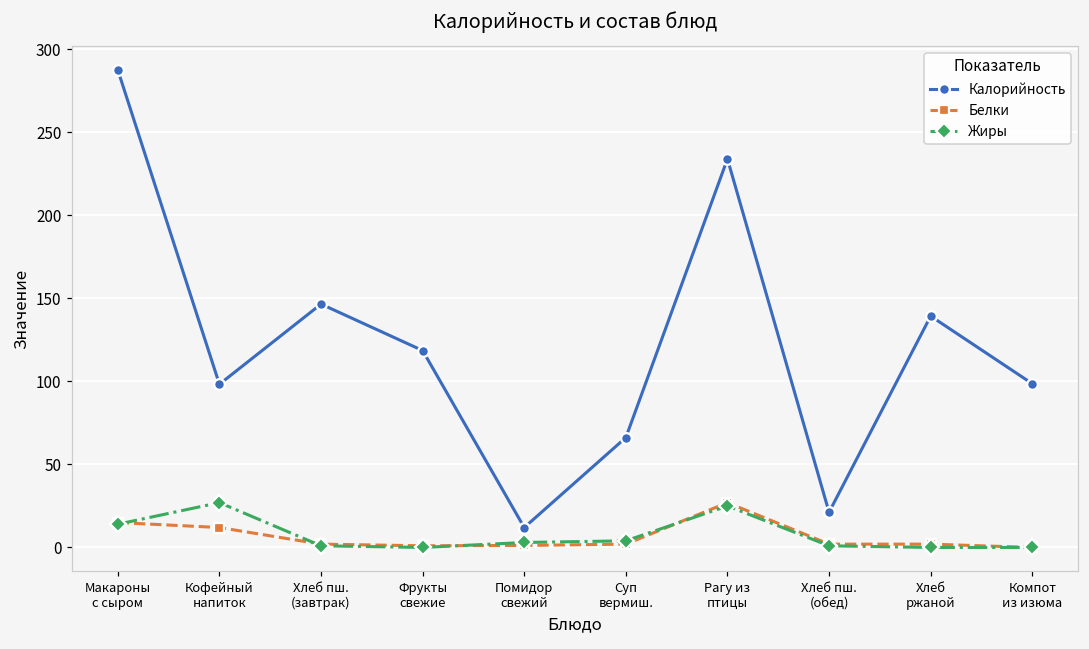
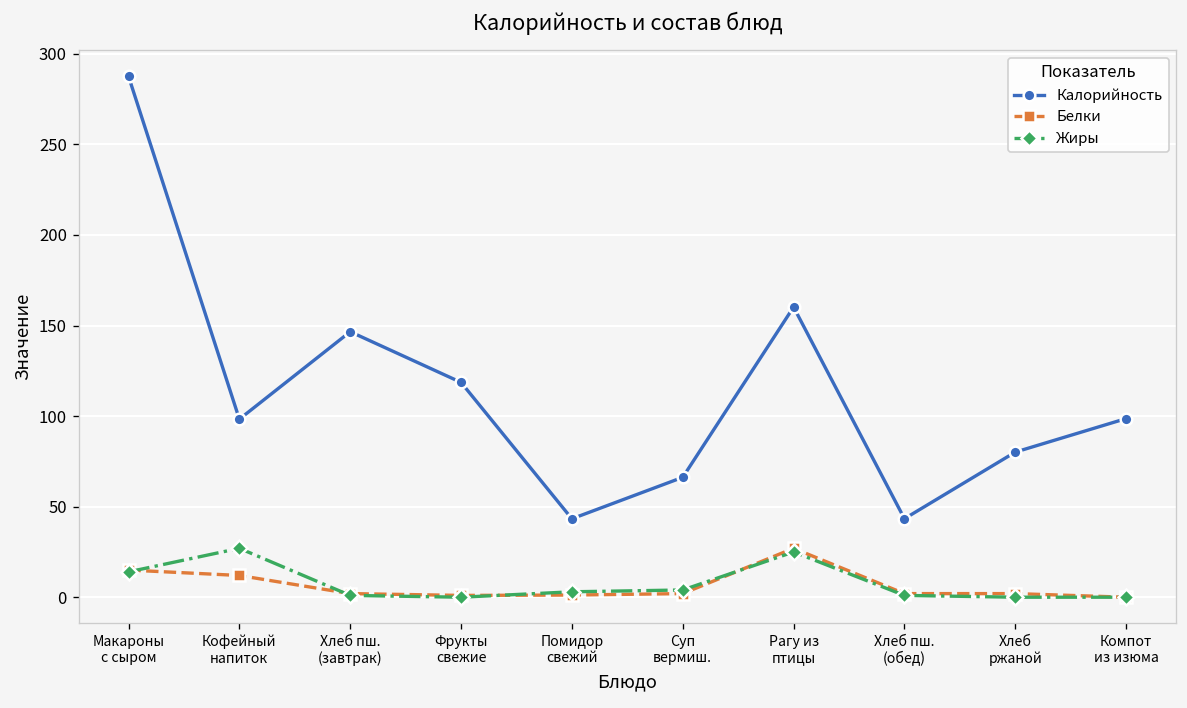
Калорийность, Помидор свежий: 12 -> 43
Калорийность, Рагу из птицы: 234 -> 160
Калорийность, Хлеб пш. (обед): 21 -> 43
Калорийность, Хлеб ржаной: 139 -> 80
